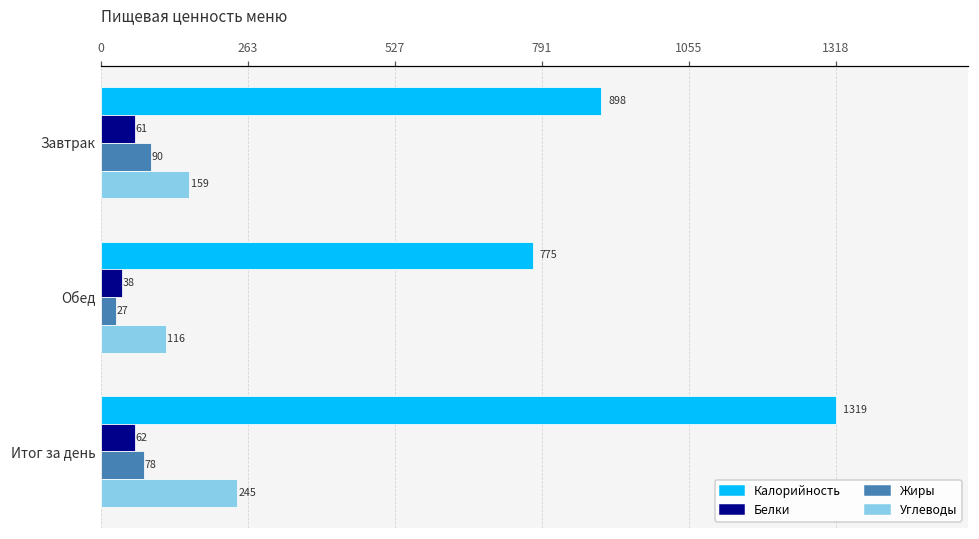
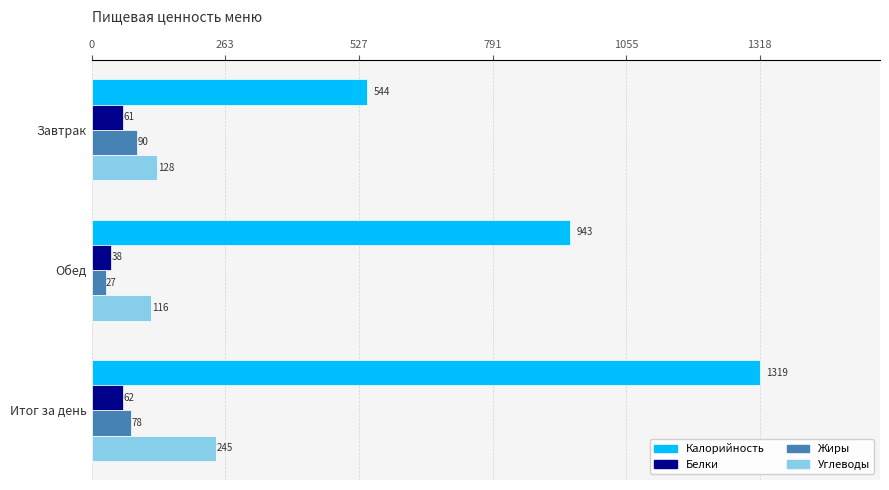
Калорийность, Завтрак: 898 -> 544
Углеводы, Завтрак: 159 -> 128
Калорийность, Обед: 775 -> 943
